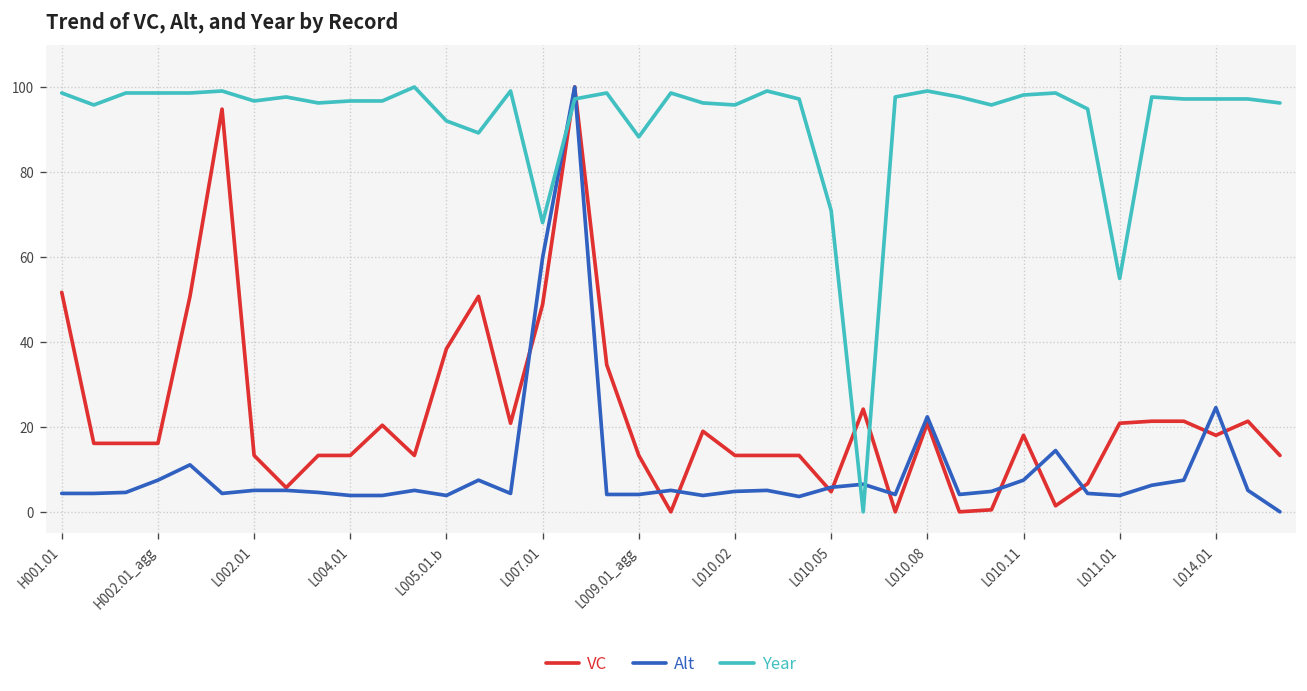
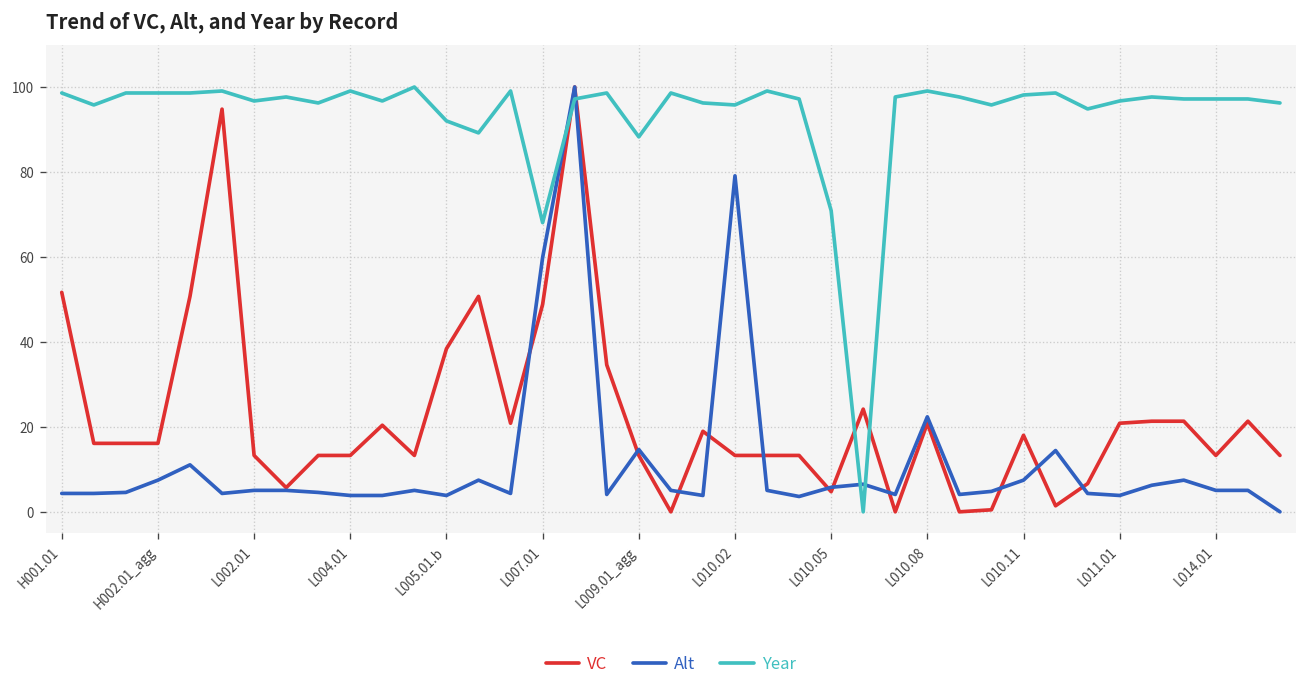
Year, L004.01: 97 -> 99
Alt, L009.01_agg: 4 -> 15
Alt, L010.02: 5 -> 79
Year, L011.01: 55 -> 97
VC, L014.01: 18 -> 13
Alt, L014.01: 25 -> 5
